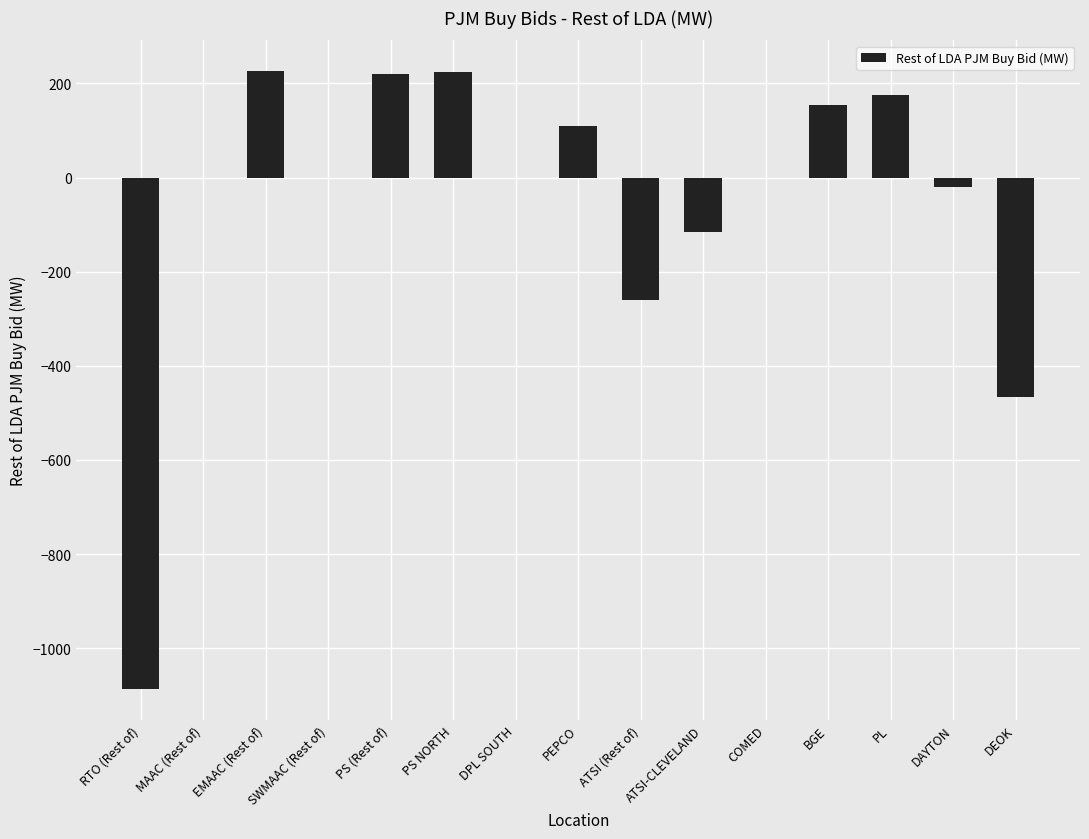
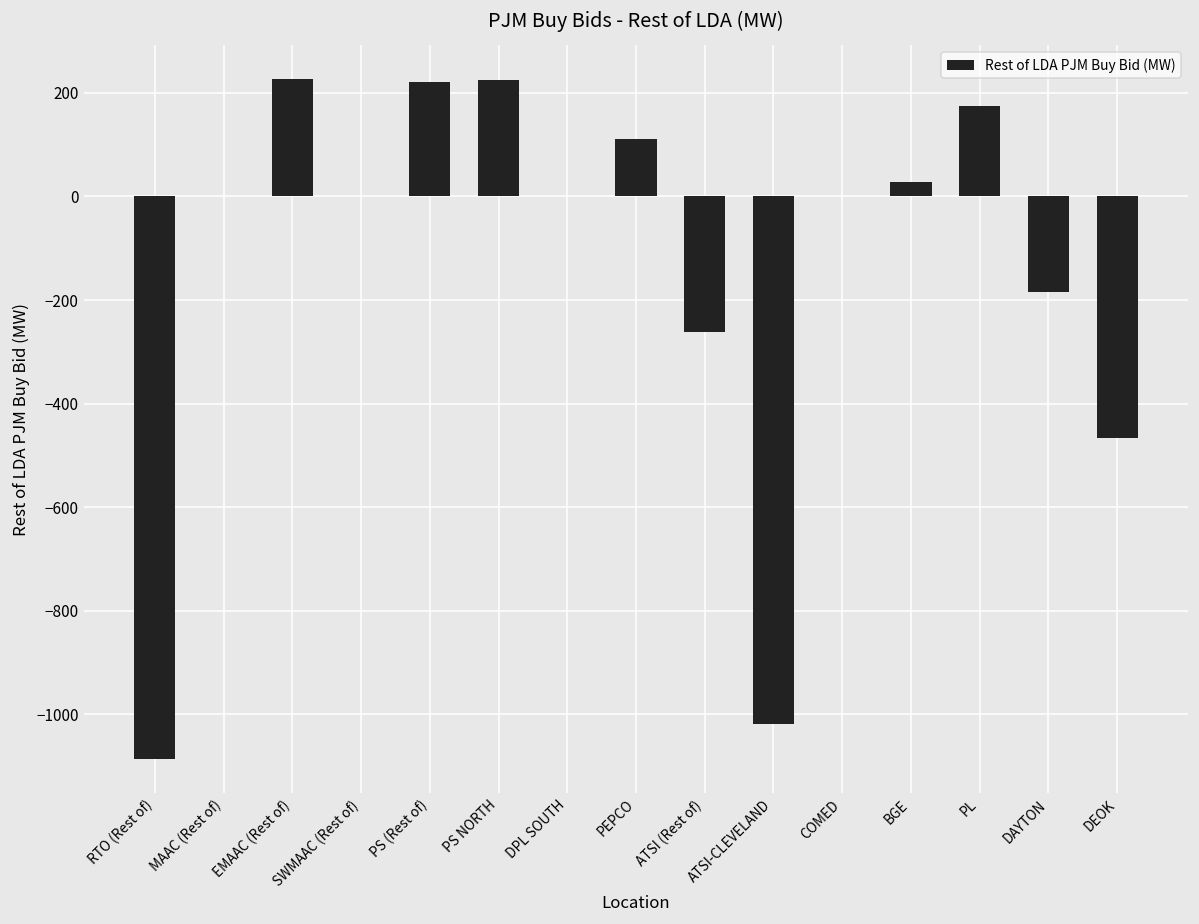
ATSI-CLEVELAND: -120 -> -1020
BGE: 160 -> 30
DAYTON: -20 -> -190
